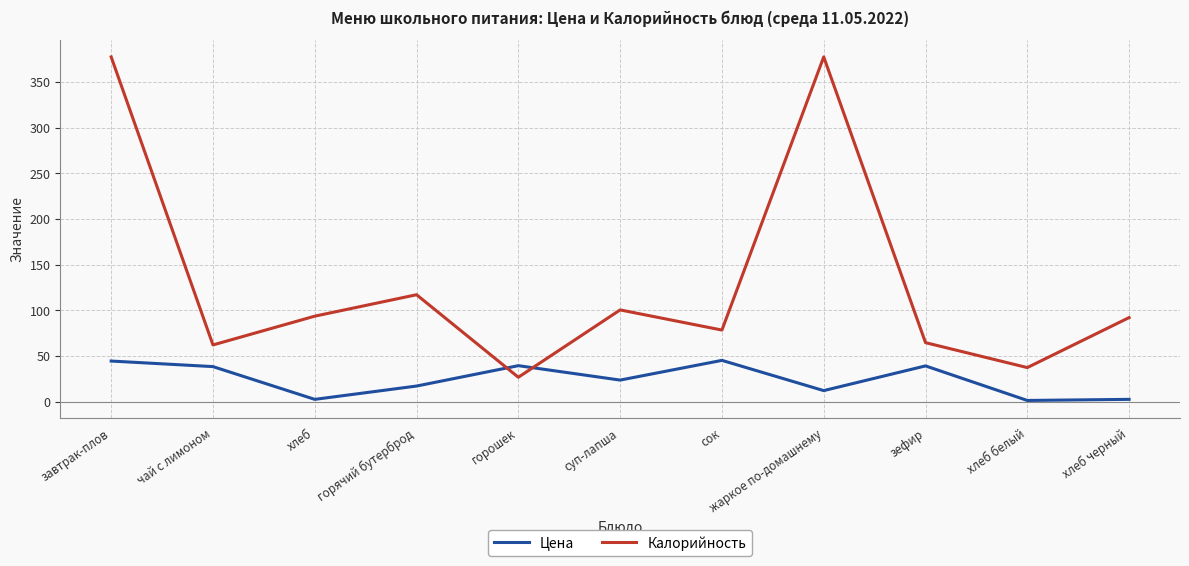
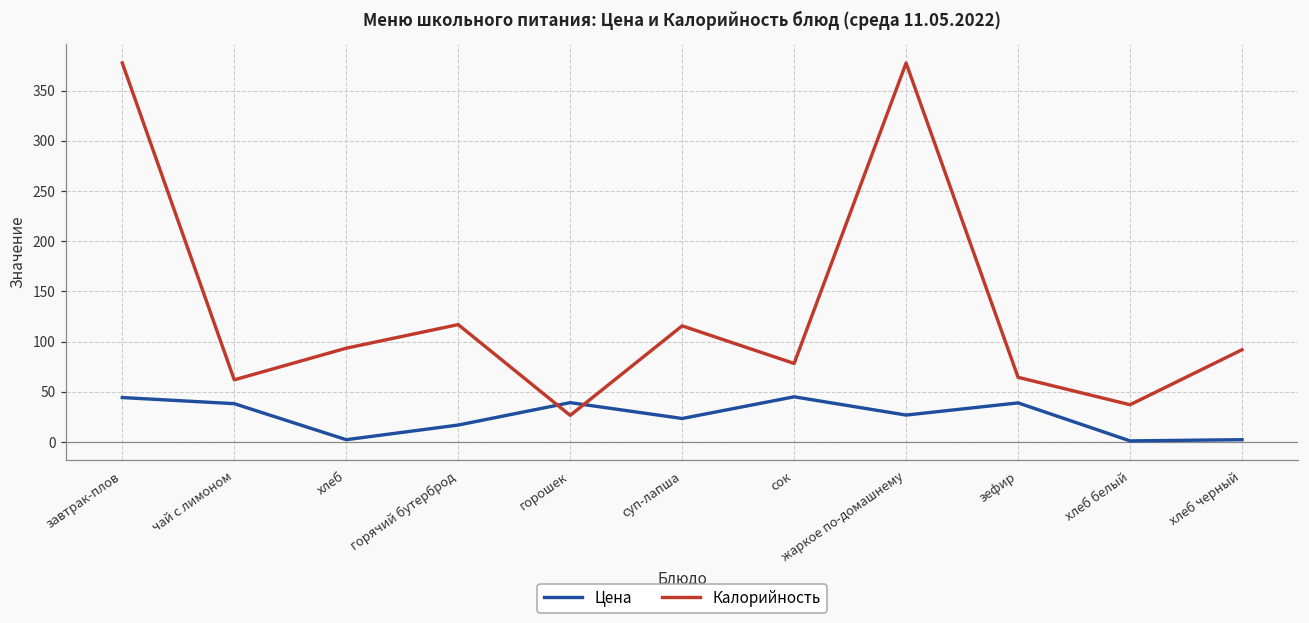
Калорийность, суп-лапша: 100 -> 120
Цена, жаркое по-домашнему: 10 -> 30
